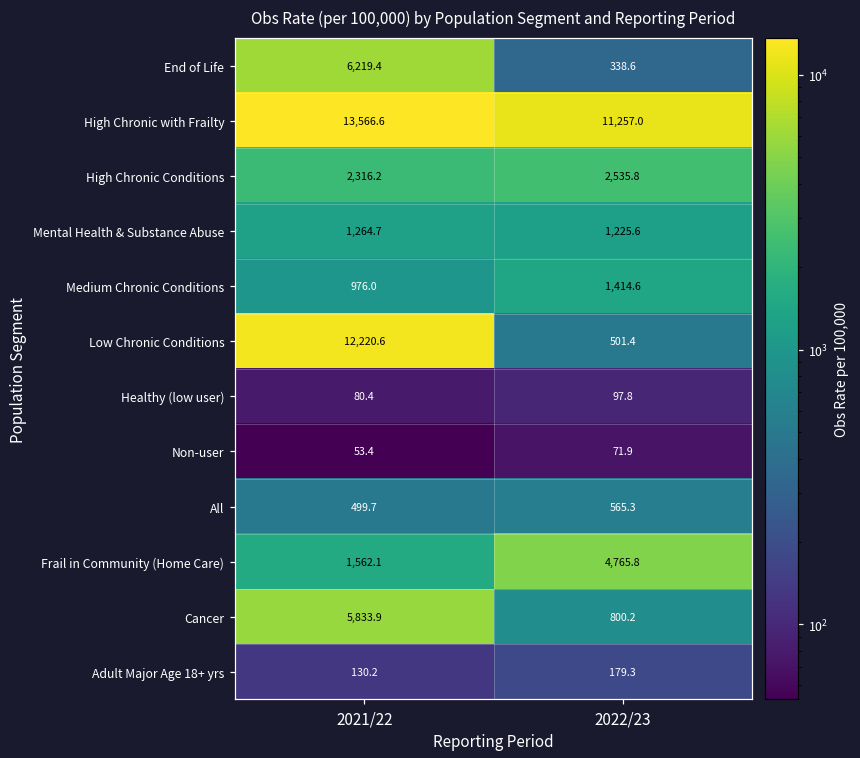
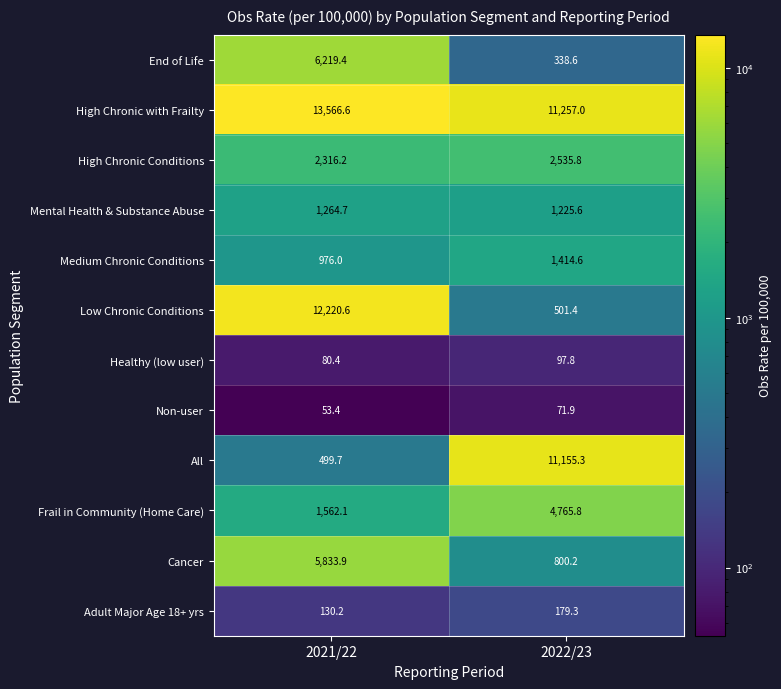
All, 2022/23: 565.3 -> 11,155.3
